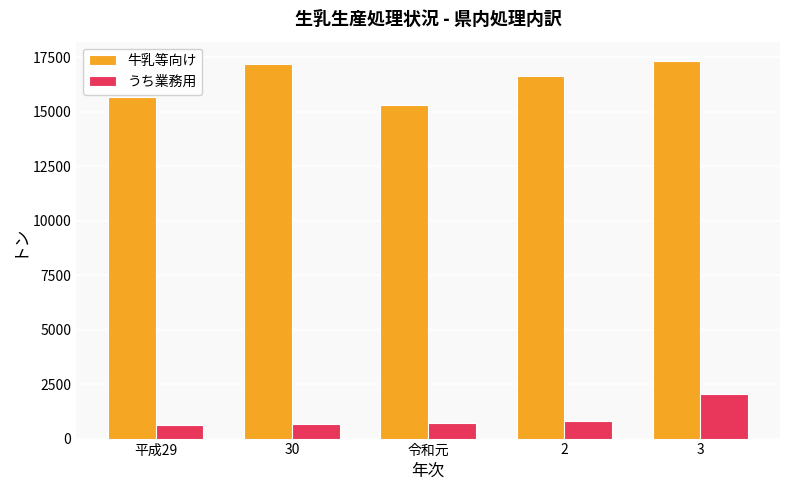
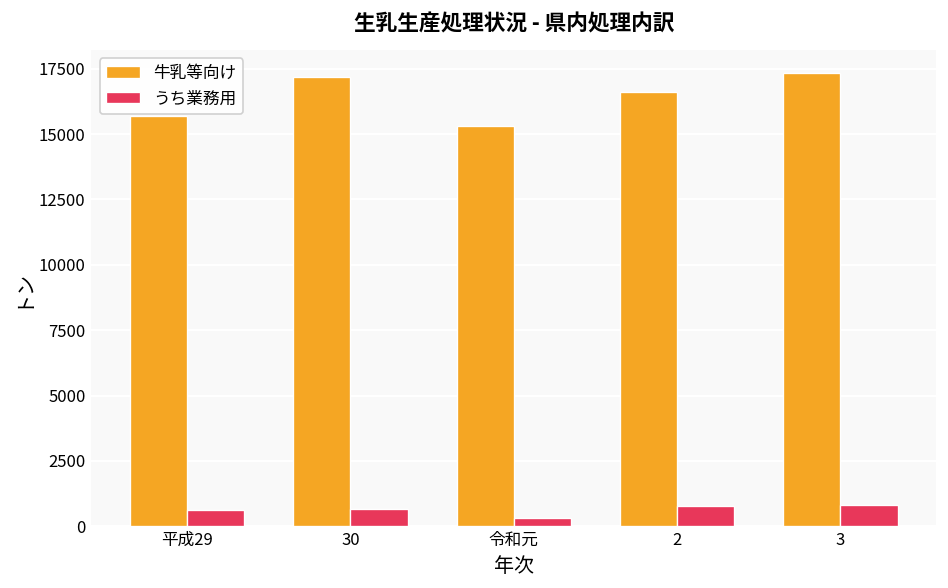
うち業務用, 令和元: 700 -> 300
うち業務用, 3: 2100 -> 800
